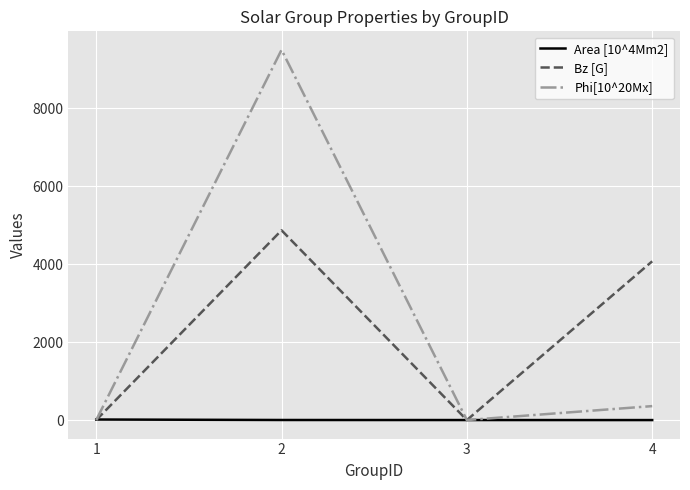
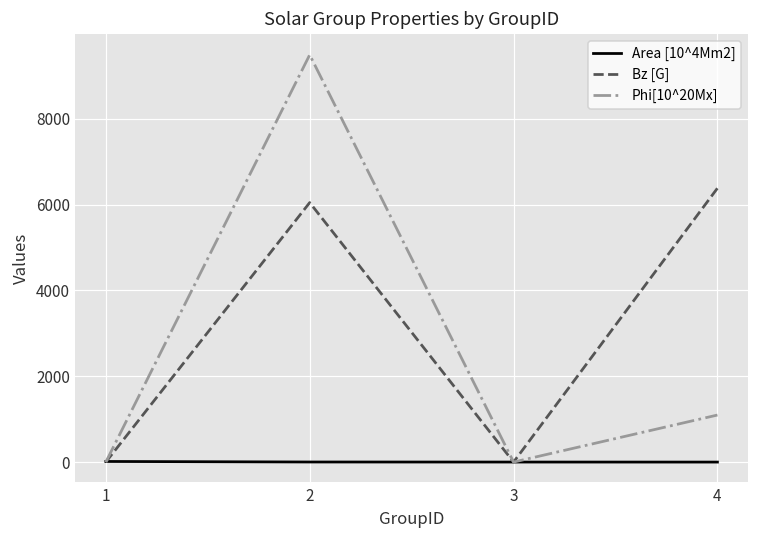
Bz [G], 2: 4900 -> 6000
Bz [G], 4: 4100 -> 6400
Phi[10^20Mx], 4: 400 -> 1100
